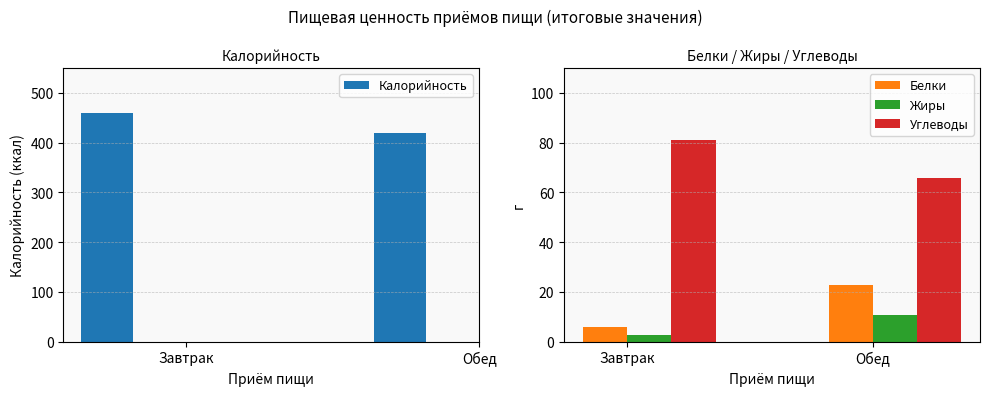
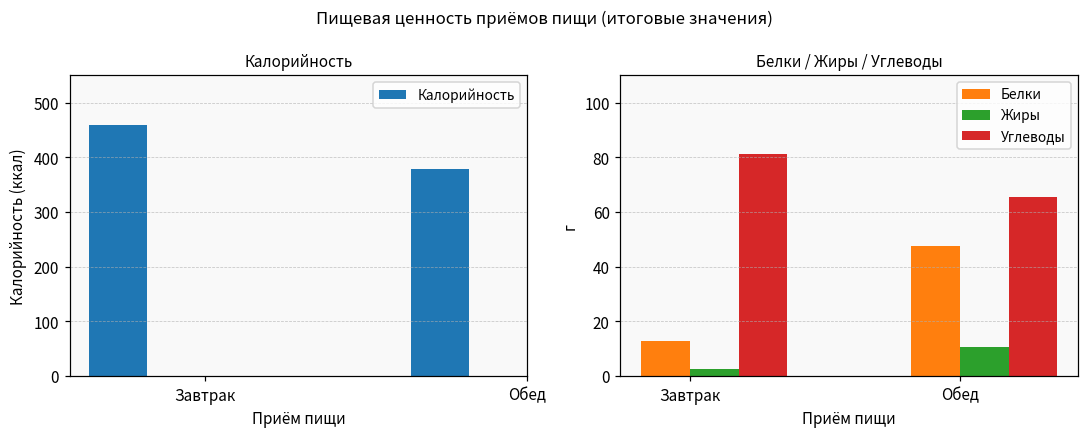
Калорийность, Обед: 420 -> 380
Белки / Жиры / Углеводы, Белки, Завтрак: 6 -> 13
Белки / Жиры / Углеводы, Белки, Обед: 23 -> 48
